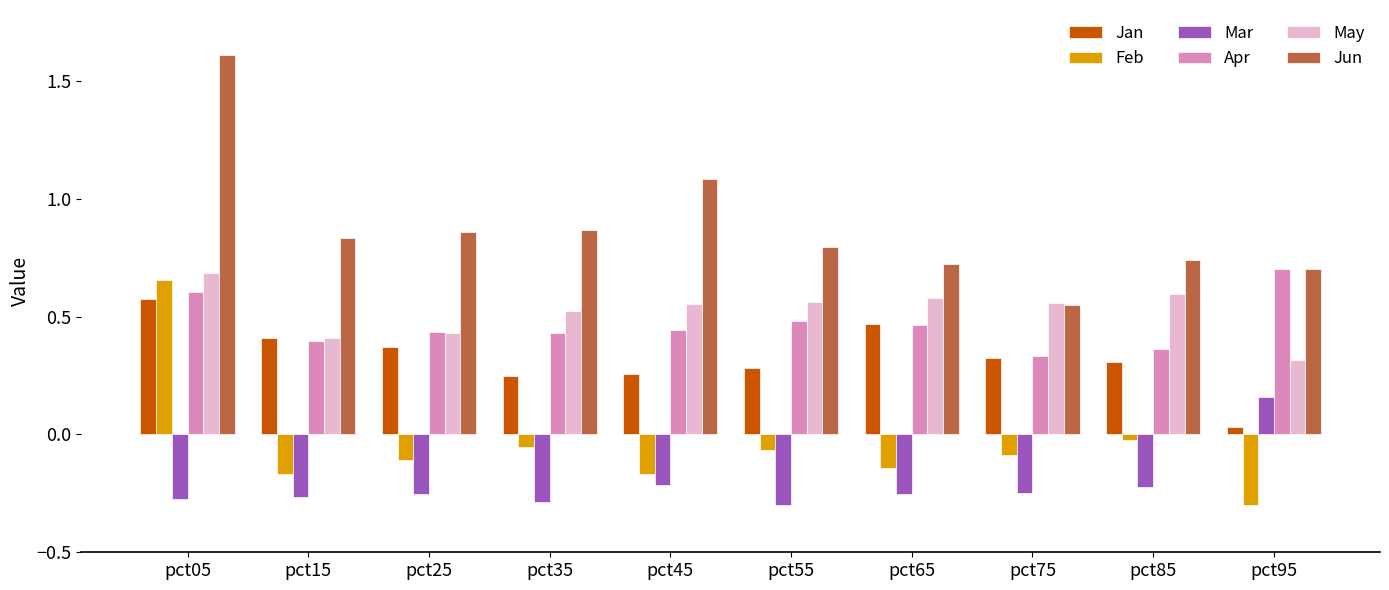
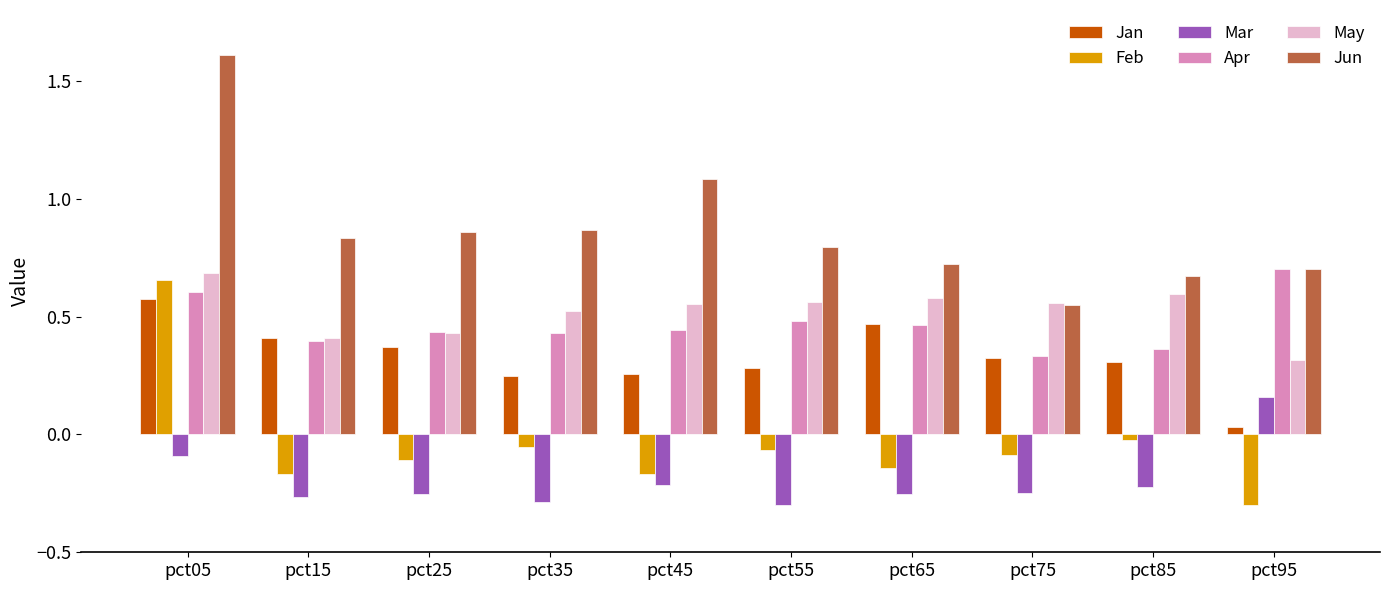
Mar, pct05: -0.27 -> -0.09
Jun, pct85: 0.74 -> 0.67
